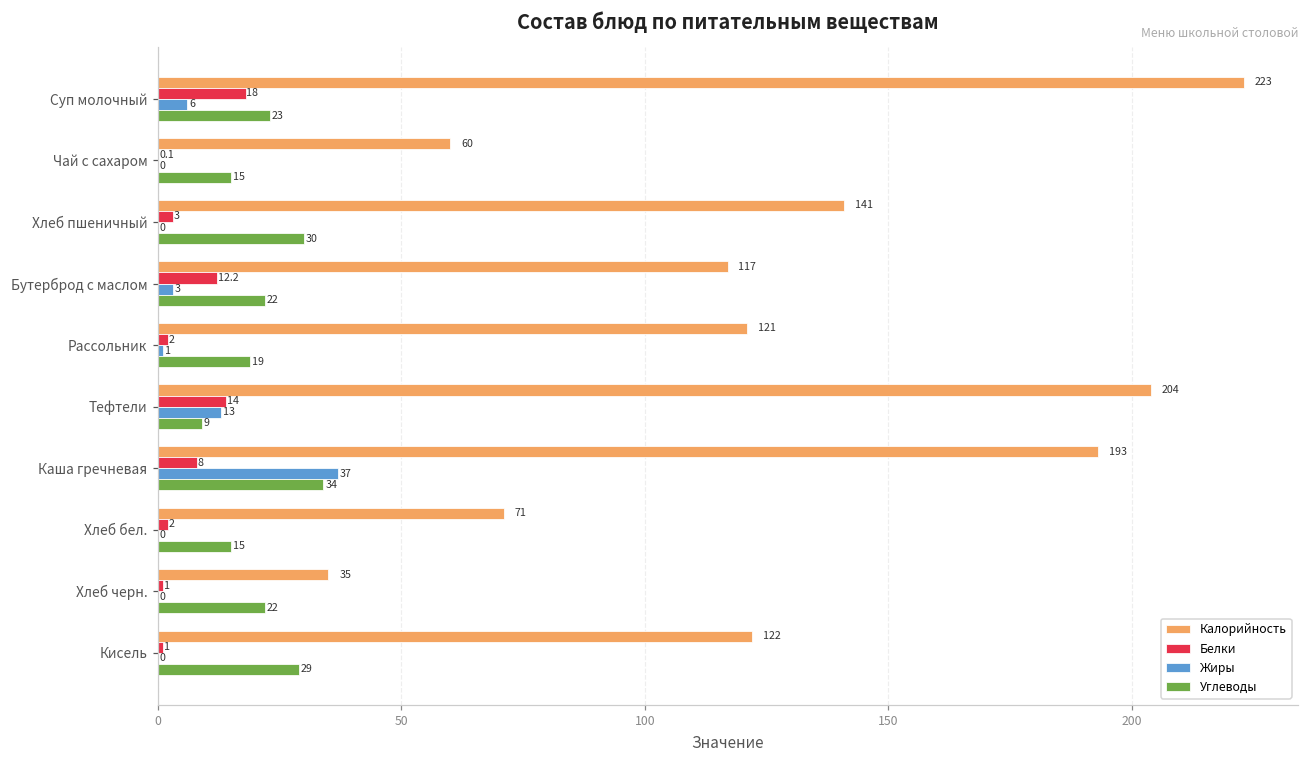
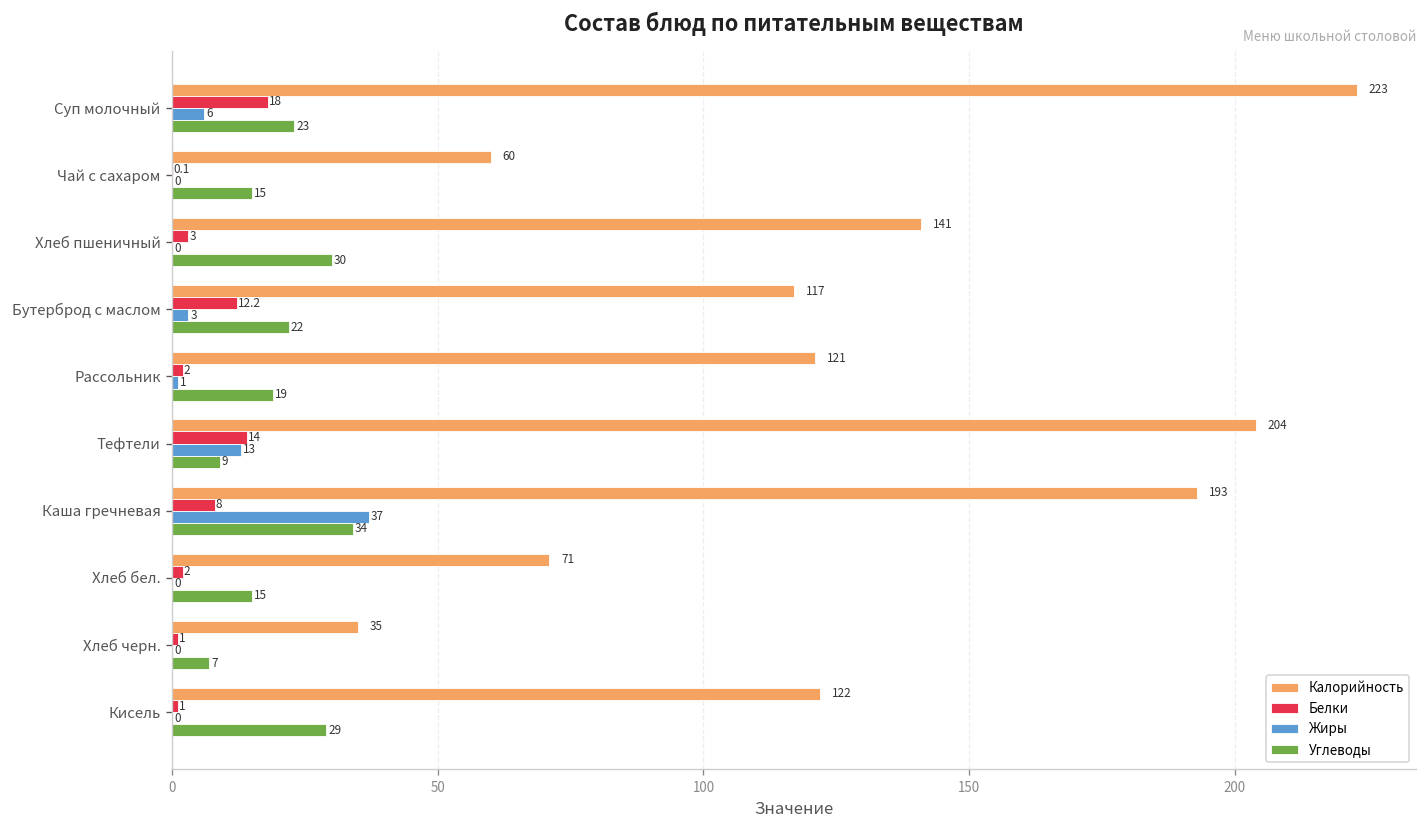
Углеводы, Хлеб черн.: 22 -> 7
